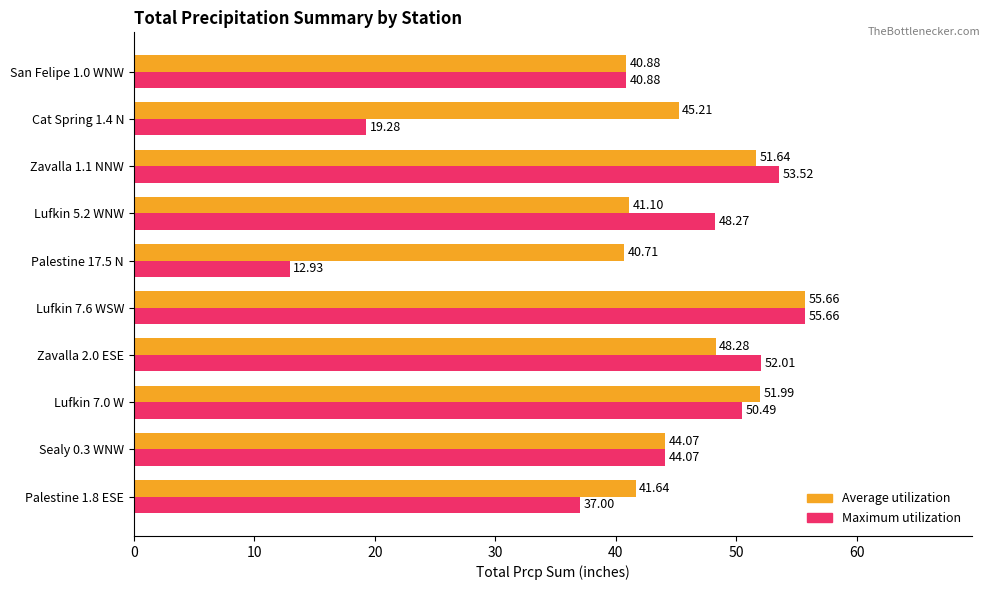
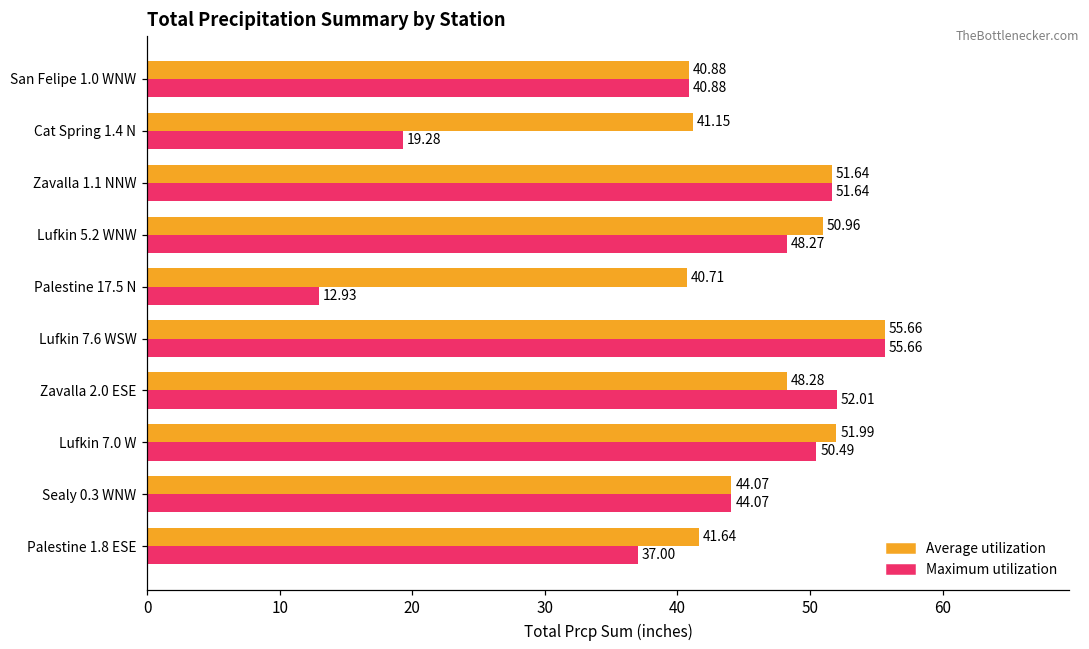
Average utilization, Cat Spring 1.4 N: 45.21 -> 41.15
Maximum utilization, Zavalla 1.1 NNW: 53.52 -> 51.64
Average utilization, Lufkin 5.2 WNW: 41.10 -> 50.96
